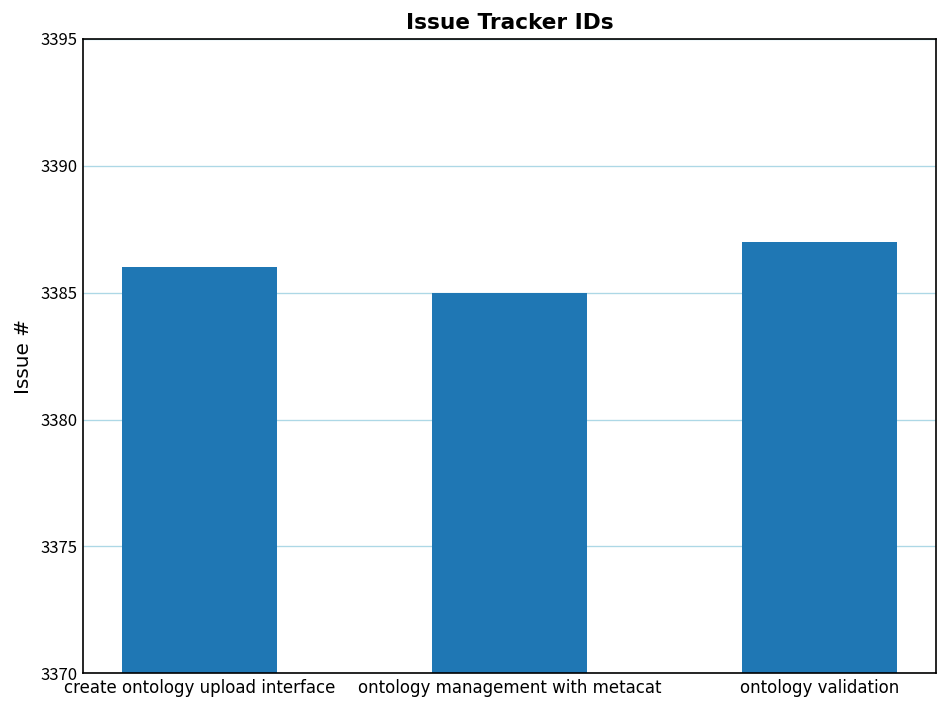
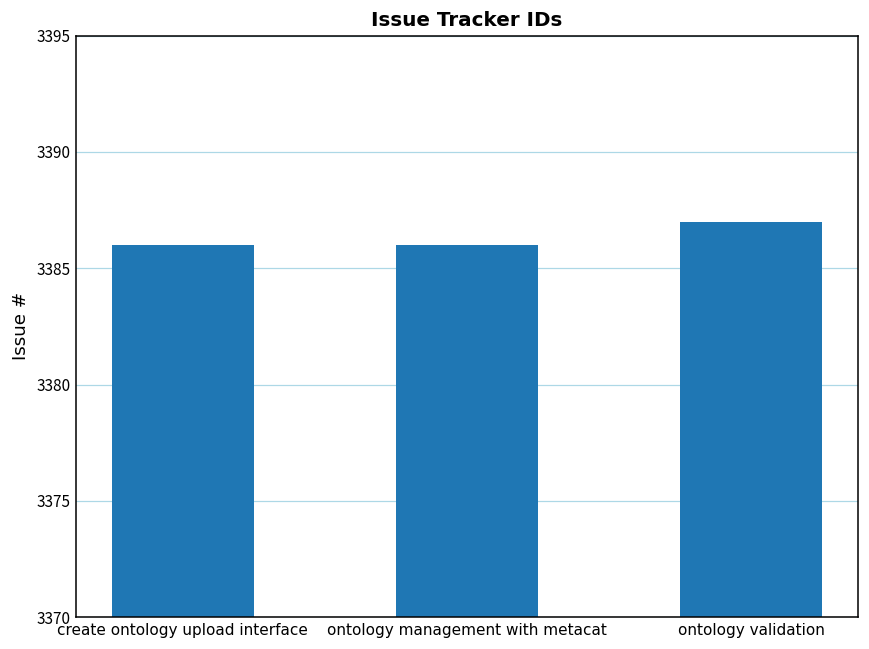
ontology management with metacat: 3385 -> 3386
